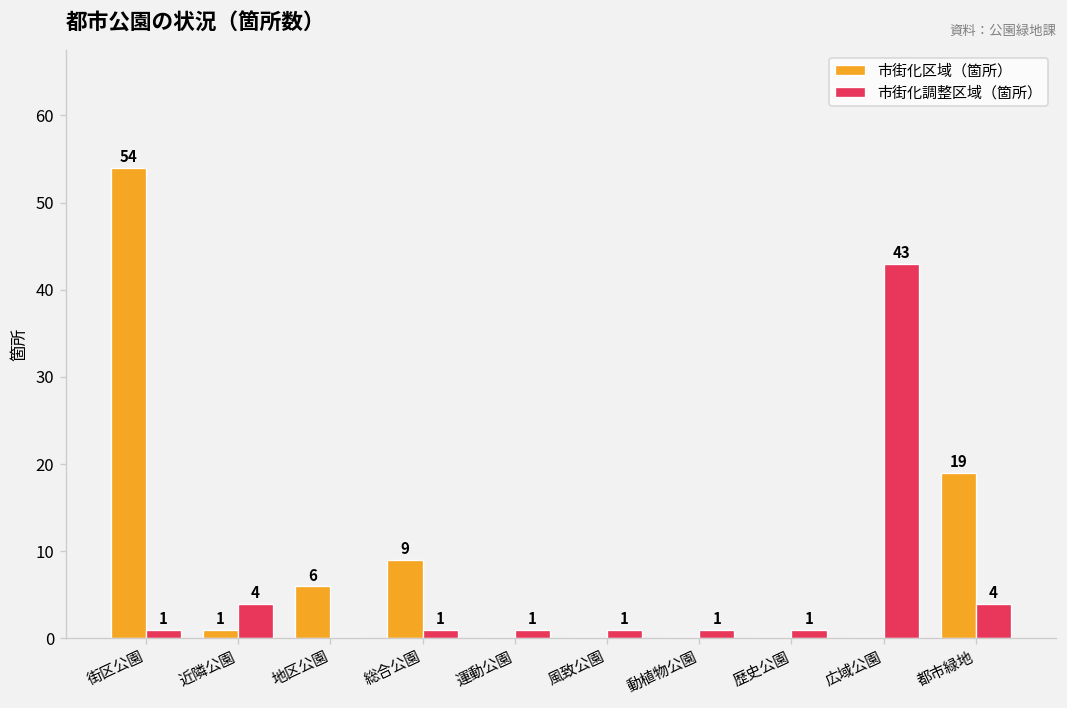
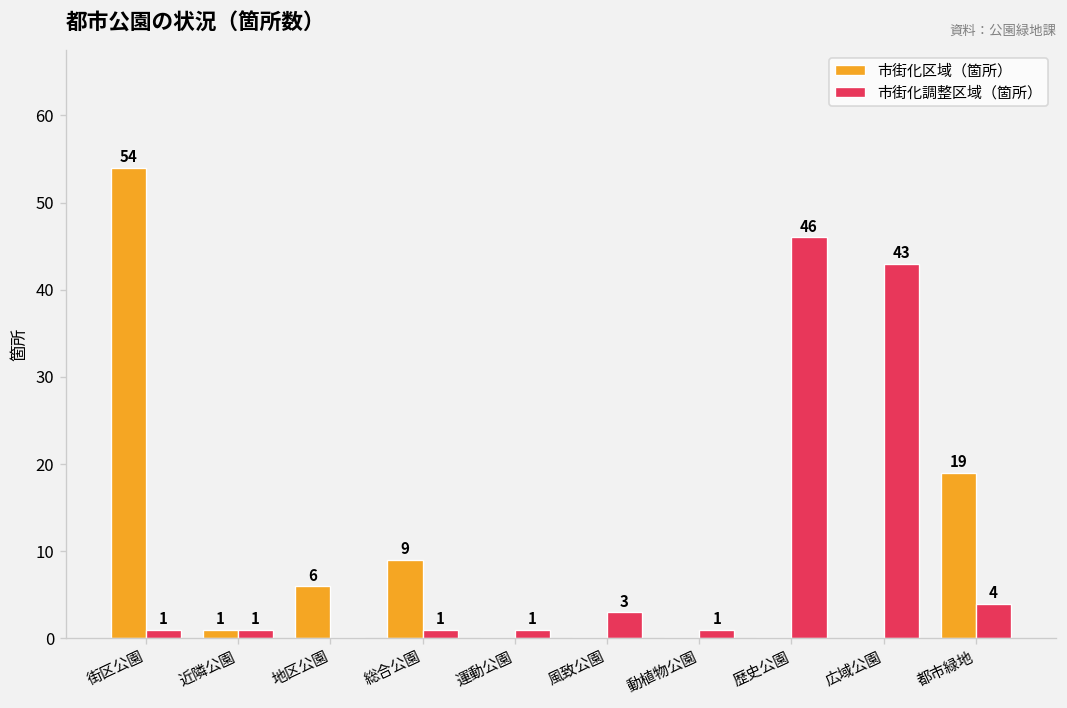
市街化調整区域（箇所）, 近隣公園: 4 -> 1
市街化調整区域（箇所）, 風致公園: 1 -> 3
市街化調整区域（箇所）, 歴史公園: 1 -> 46
